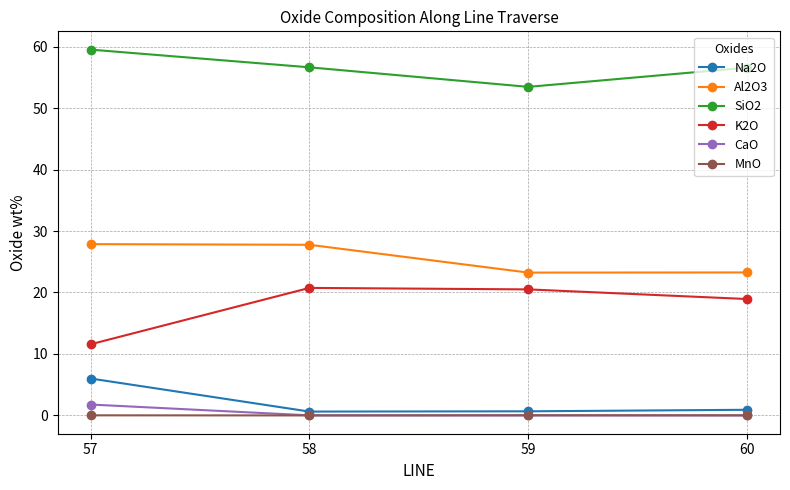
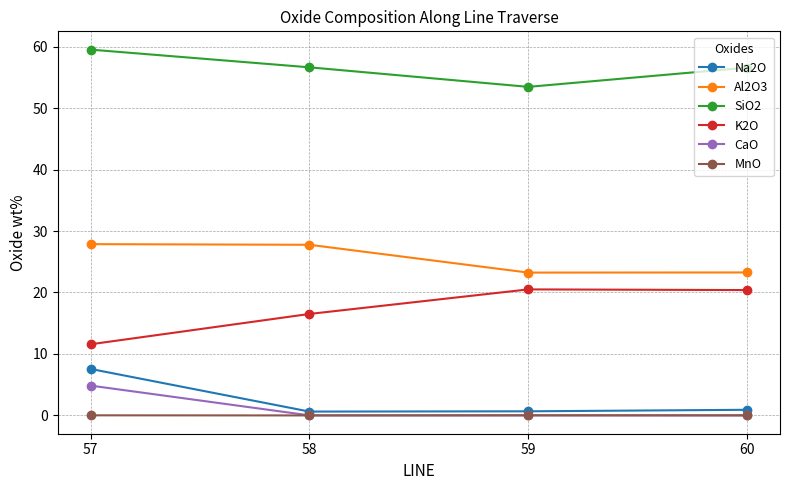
Na2O, 57: 6 -> 8
CaO, 57: 2 -> 5
K2O, 58: 21 -> 17
K2O, 60: 19 -> 20
